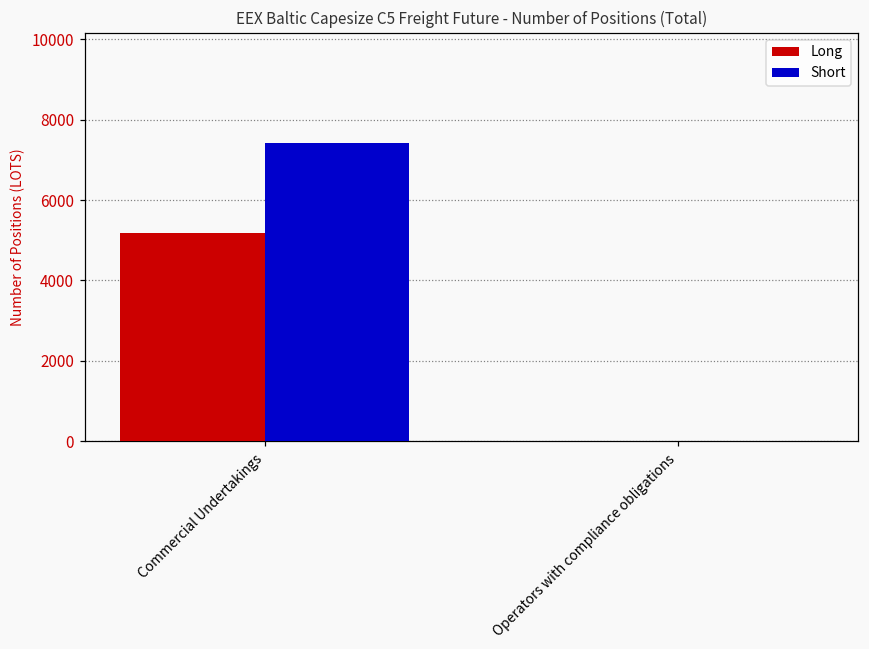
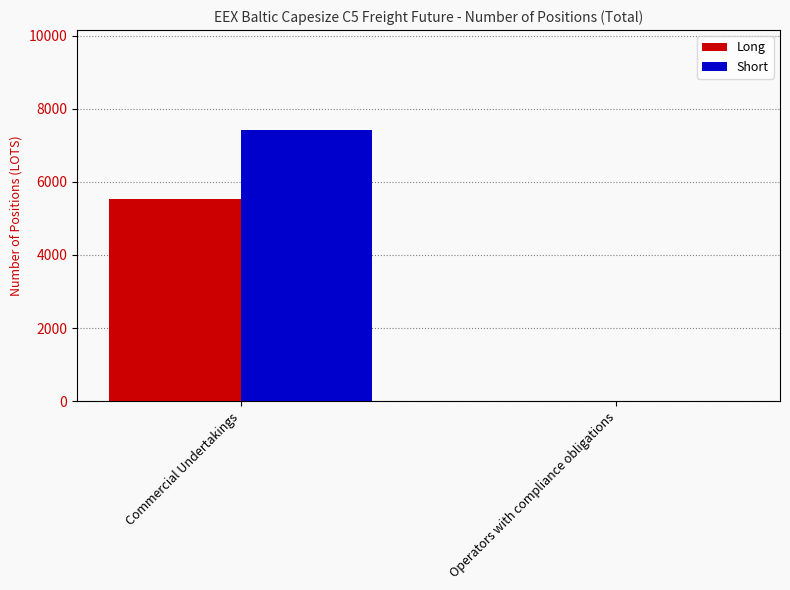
Long, Commercial Undertakings: 5200 -> 5500
